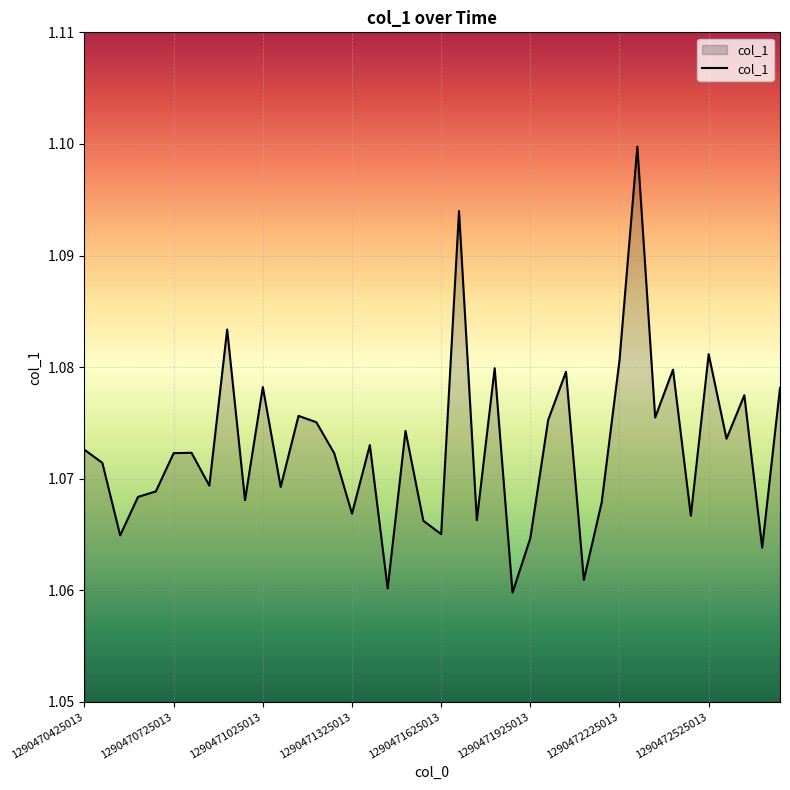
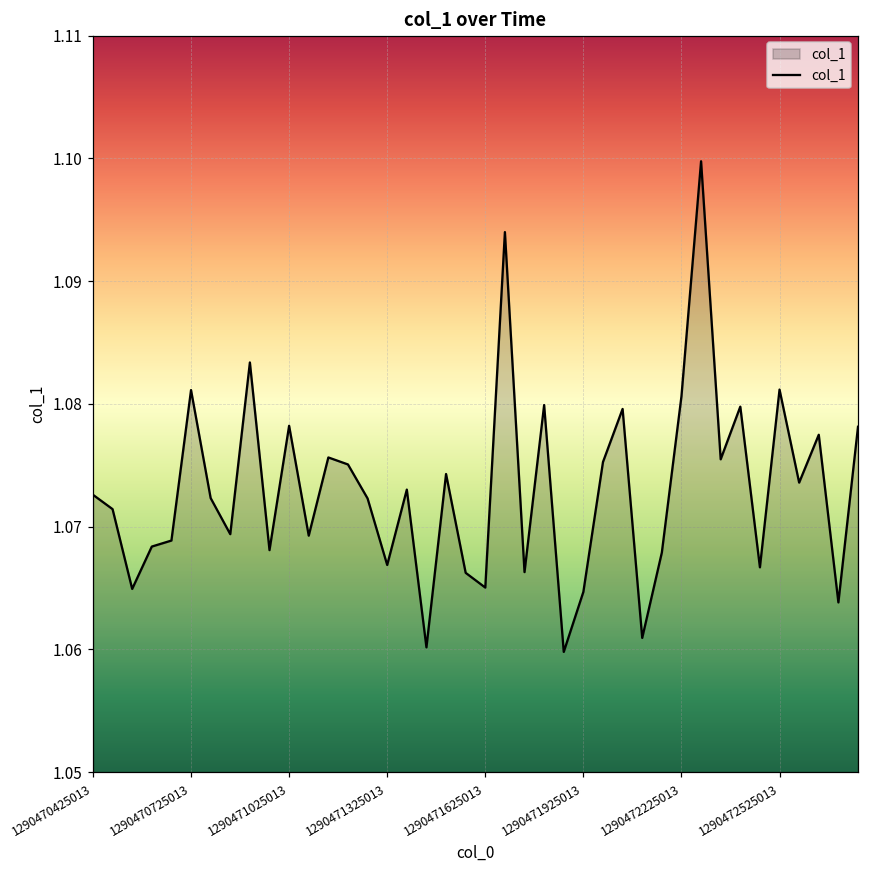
1290470725013: 1.0723 -> 1.0811
